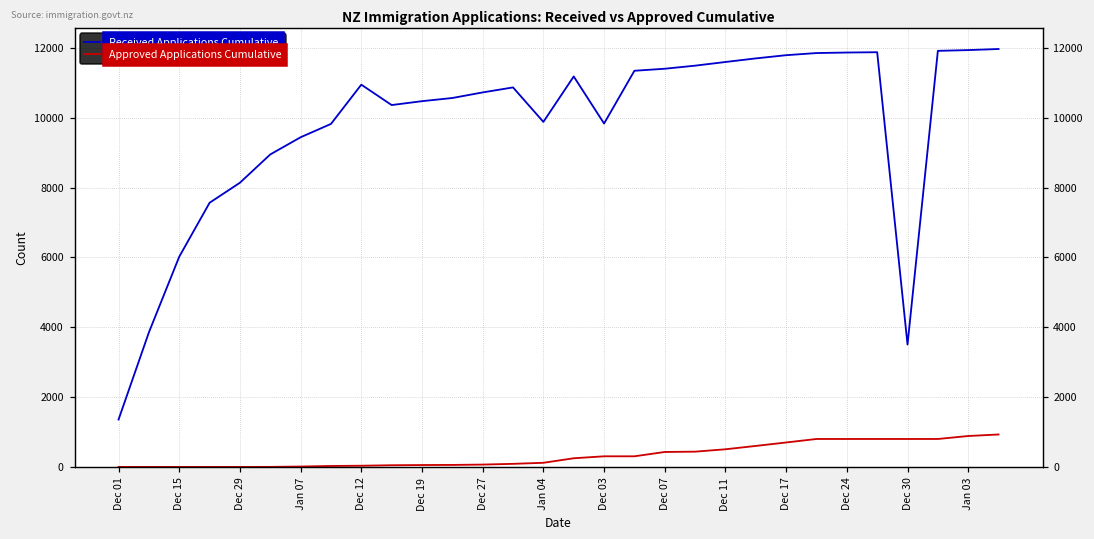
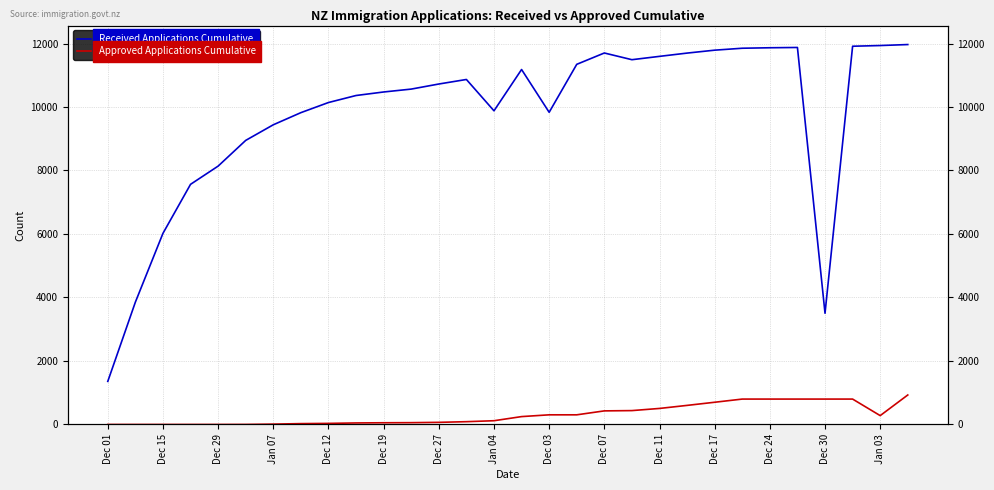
Received Applications Cumulative, Dec 12: 10900 -> 10100
Received Applications Cumulative, Dec 07: 11400 -> 11700
Approved Applications Cumulative, Jan 03: 900 -> 300
